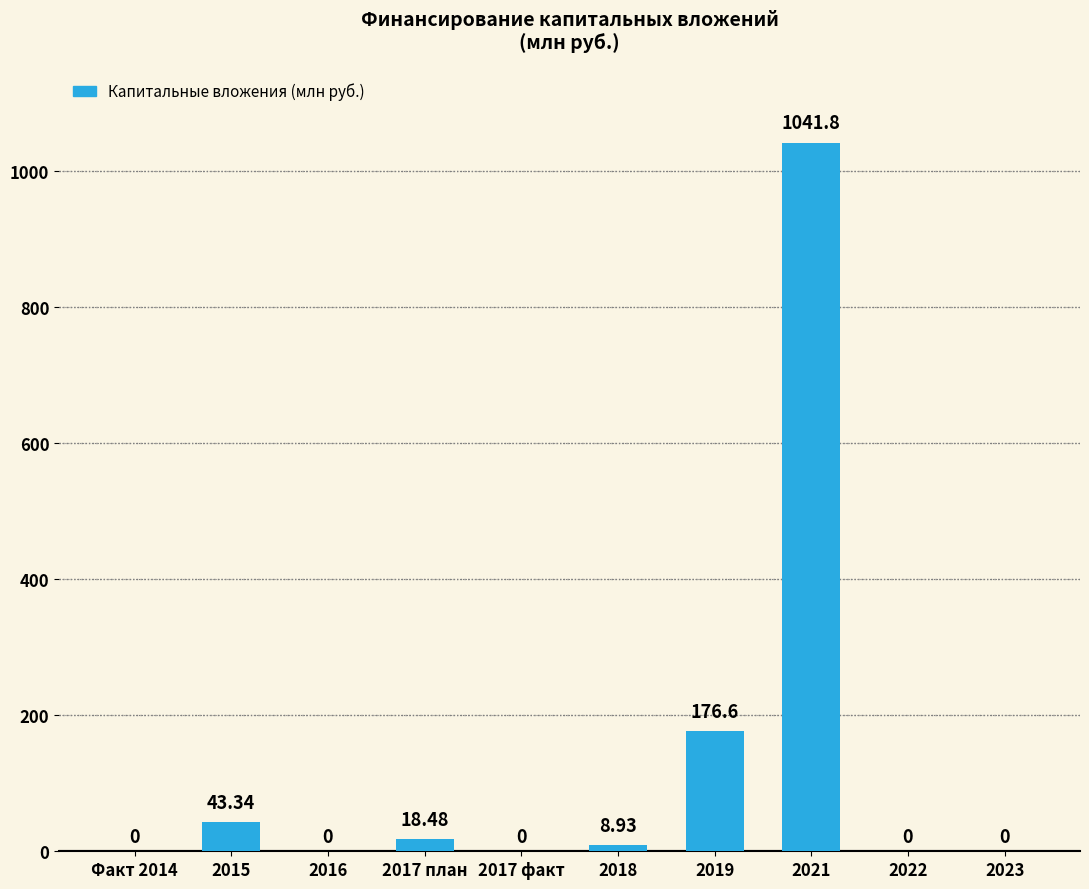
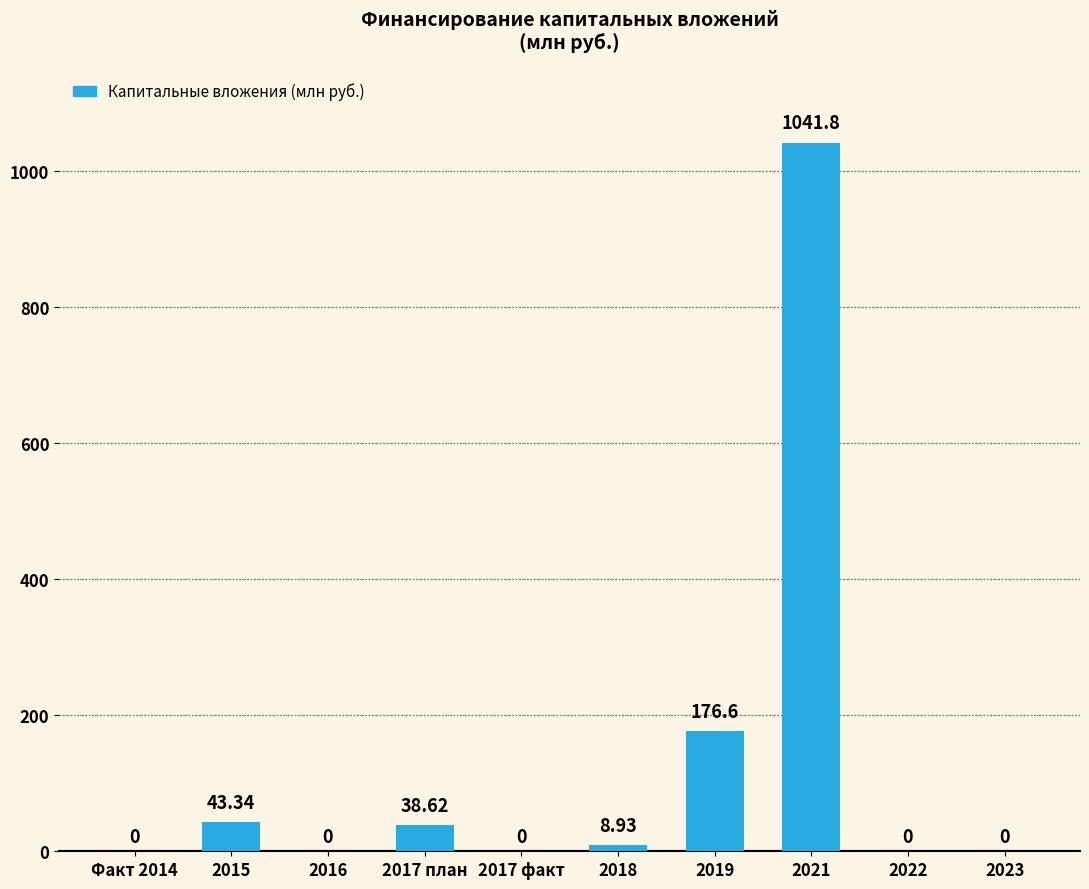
2017 план: 18.48 -> 38.62
